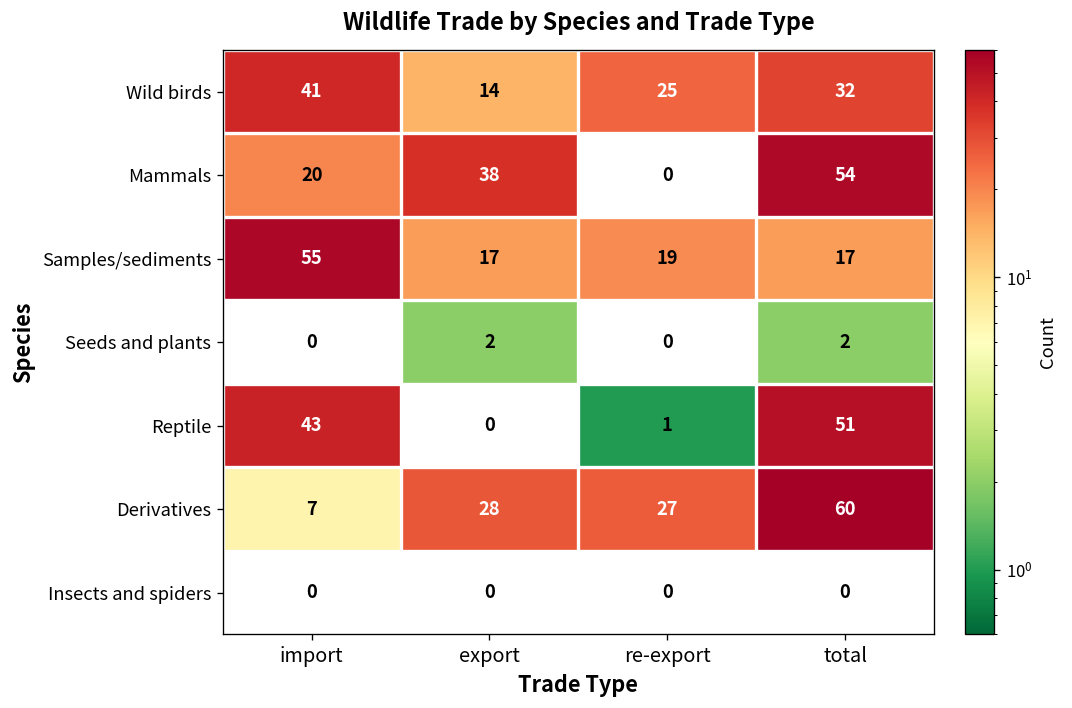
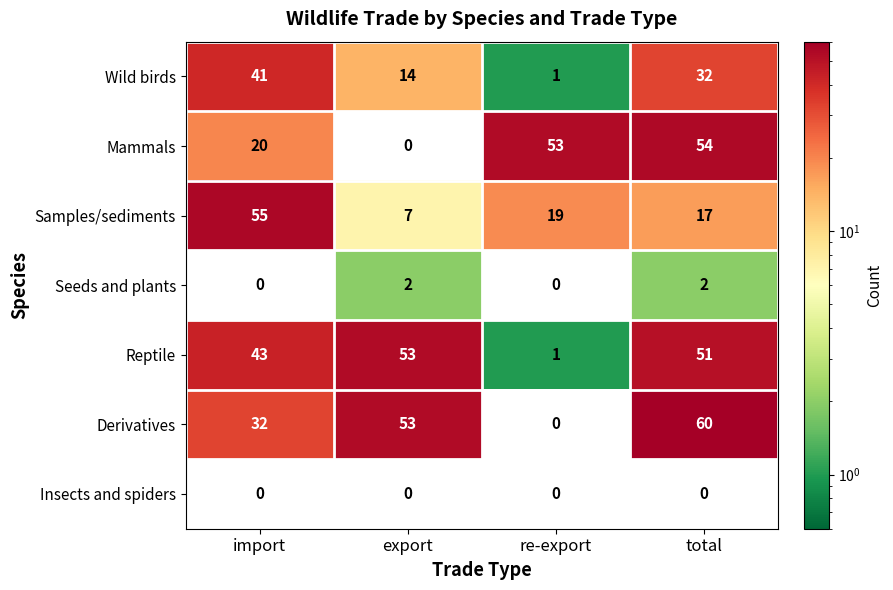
Wild birds, re-export: 25 -> 1
Mammals, export: 38 -> 0
Mammals, re-export: 0 -> 53
Samples/sediments, export: 17 -> 7
Reptile, export: 0 -> 53
Derivatives, import: 7 -> 32
Derivatives, export: 28 -> 53
Derivatives, re-export: 27 -> 0
